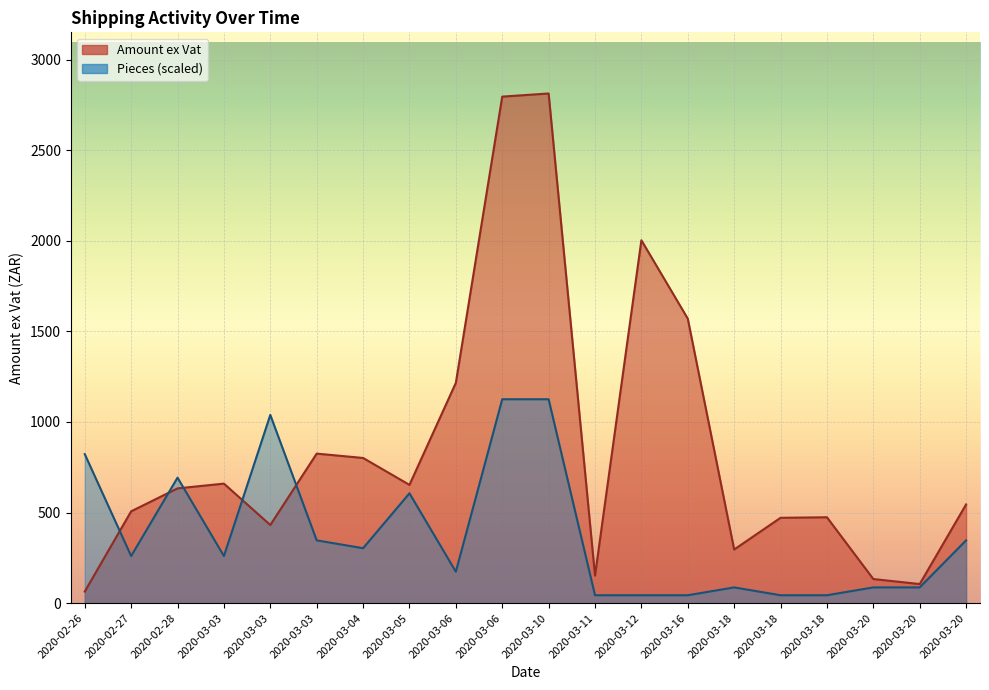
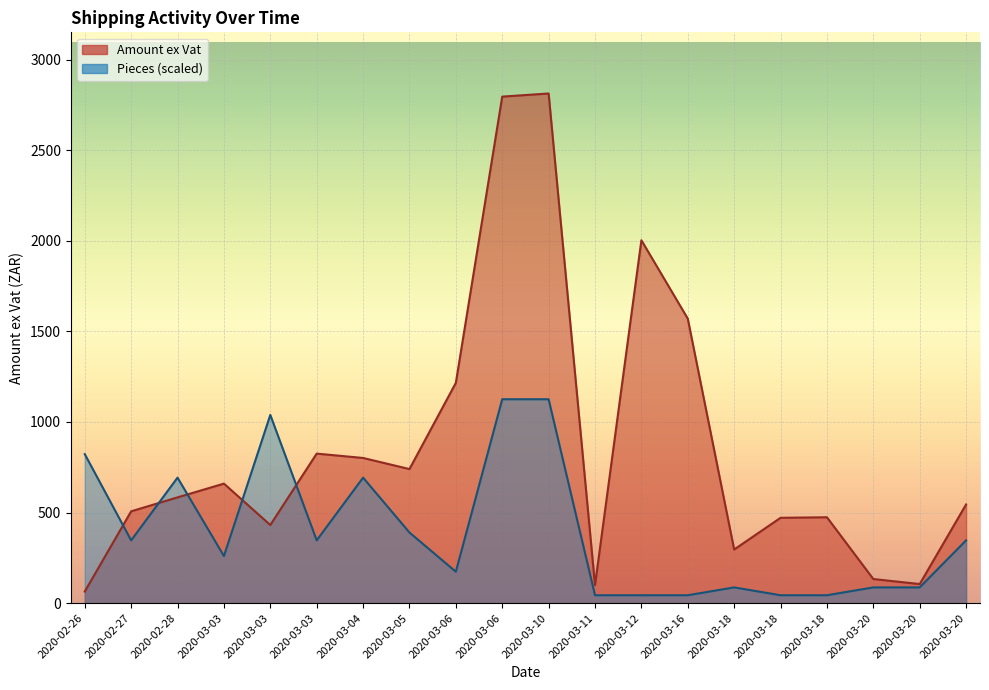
Pieces (scaled), 2020-02-27: 260 -> 350
Amount ex Vat, 2020-02-28: 630 -> 580
Pieces (scaled), 2020-03-04: 300 -> 690
Amount ex Vat, 2020-03-05: 650 -> 740
Pieces (scaled), 2020-03-05: 610 -> 390
Amount ex Vat, 2020-03-11: 150 -> 100
